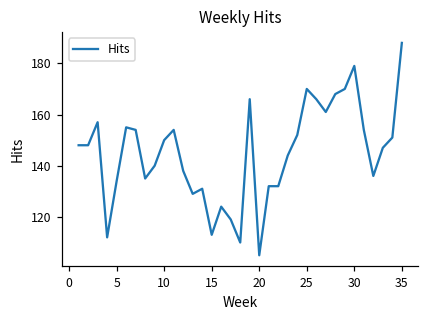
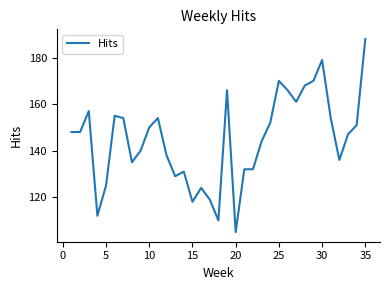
5: 134 -> 125
15: 113 -> 118
